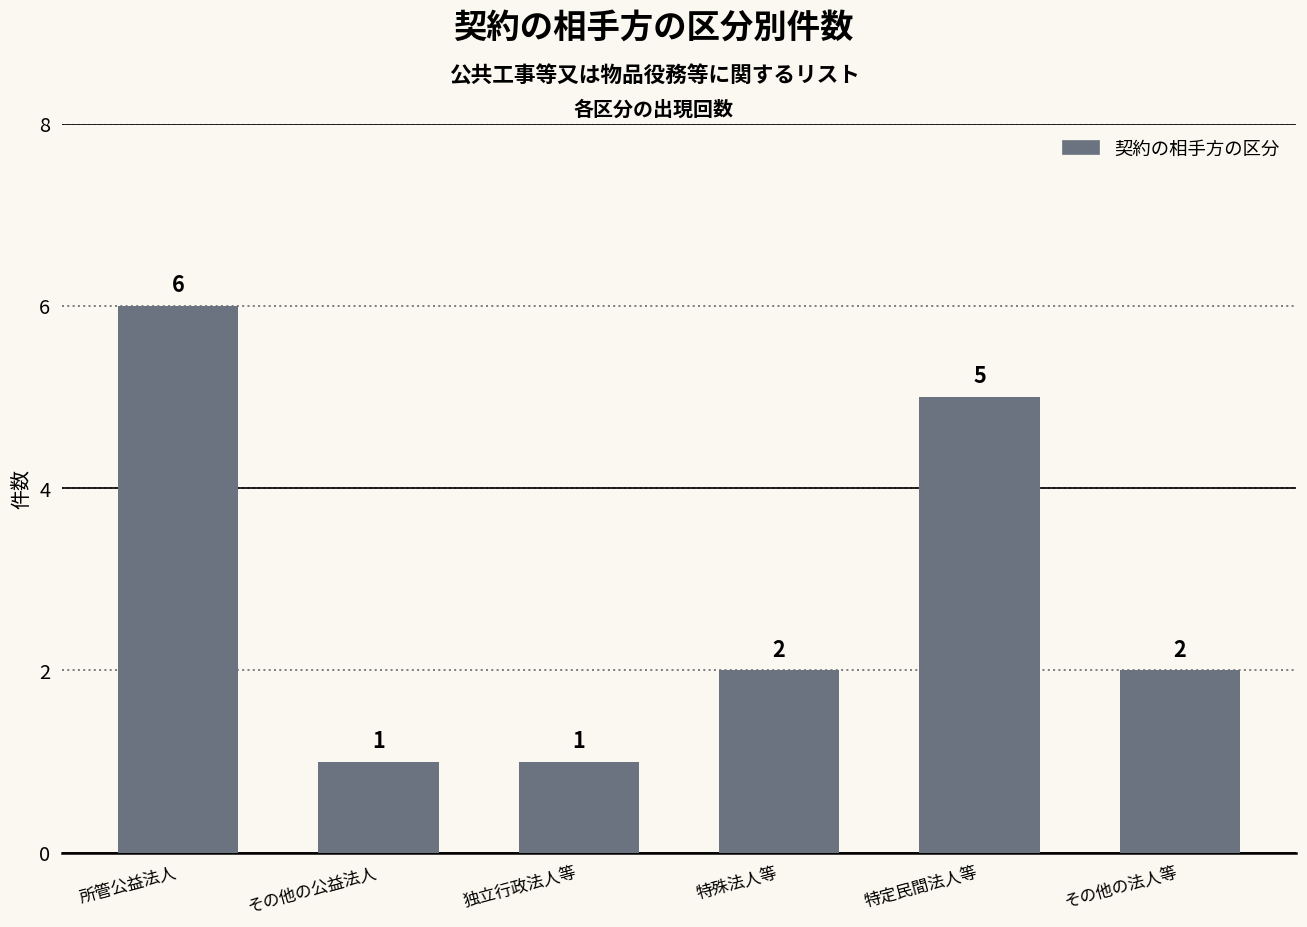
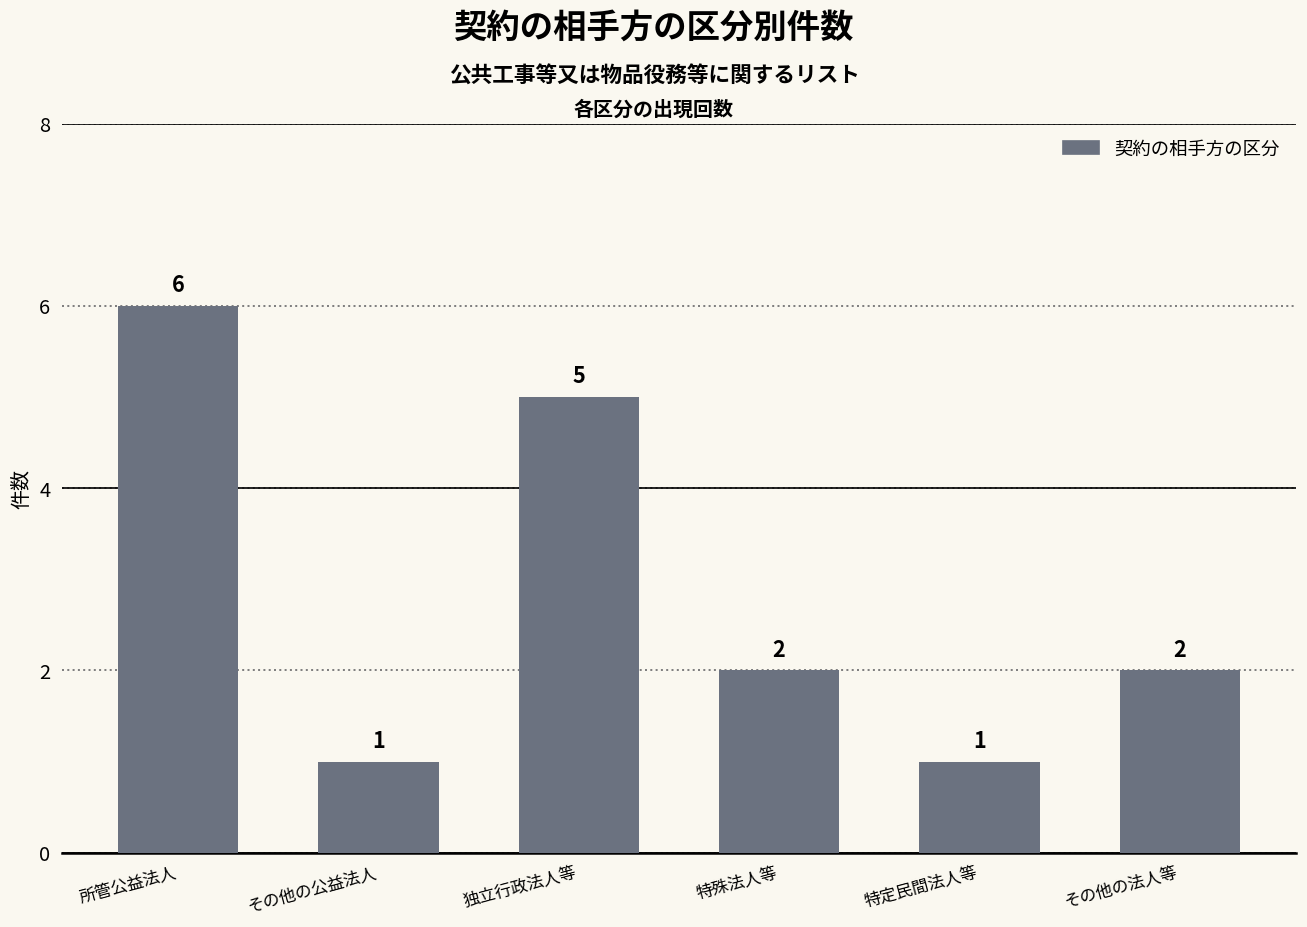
独立行政法人等: 1 -> 5
特定民間法人等: 5 -> 1
